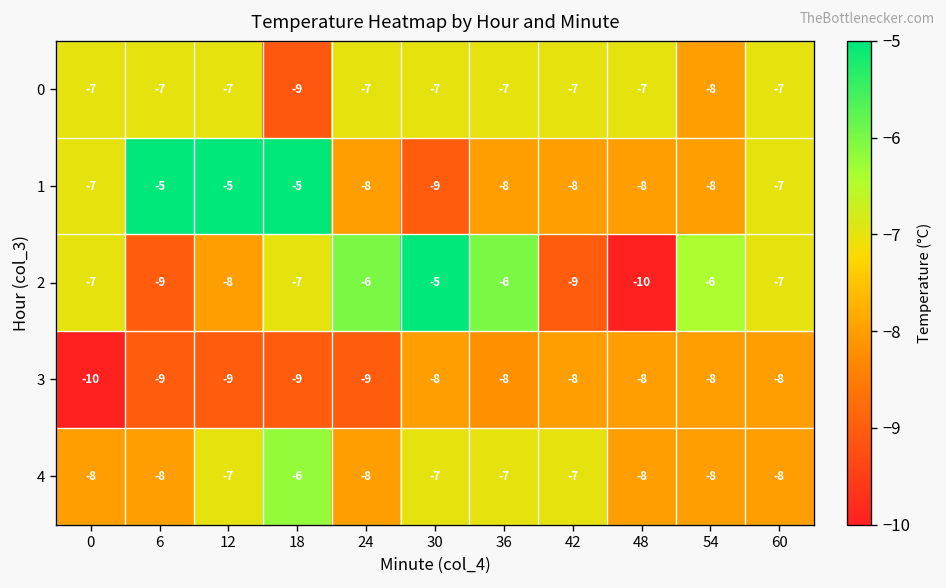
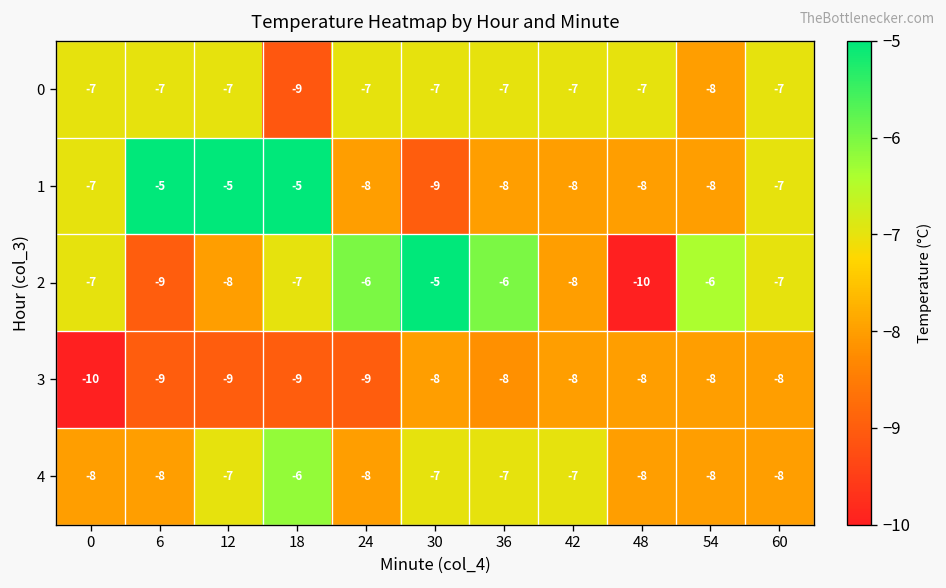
2, 42: -9 -> -8
